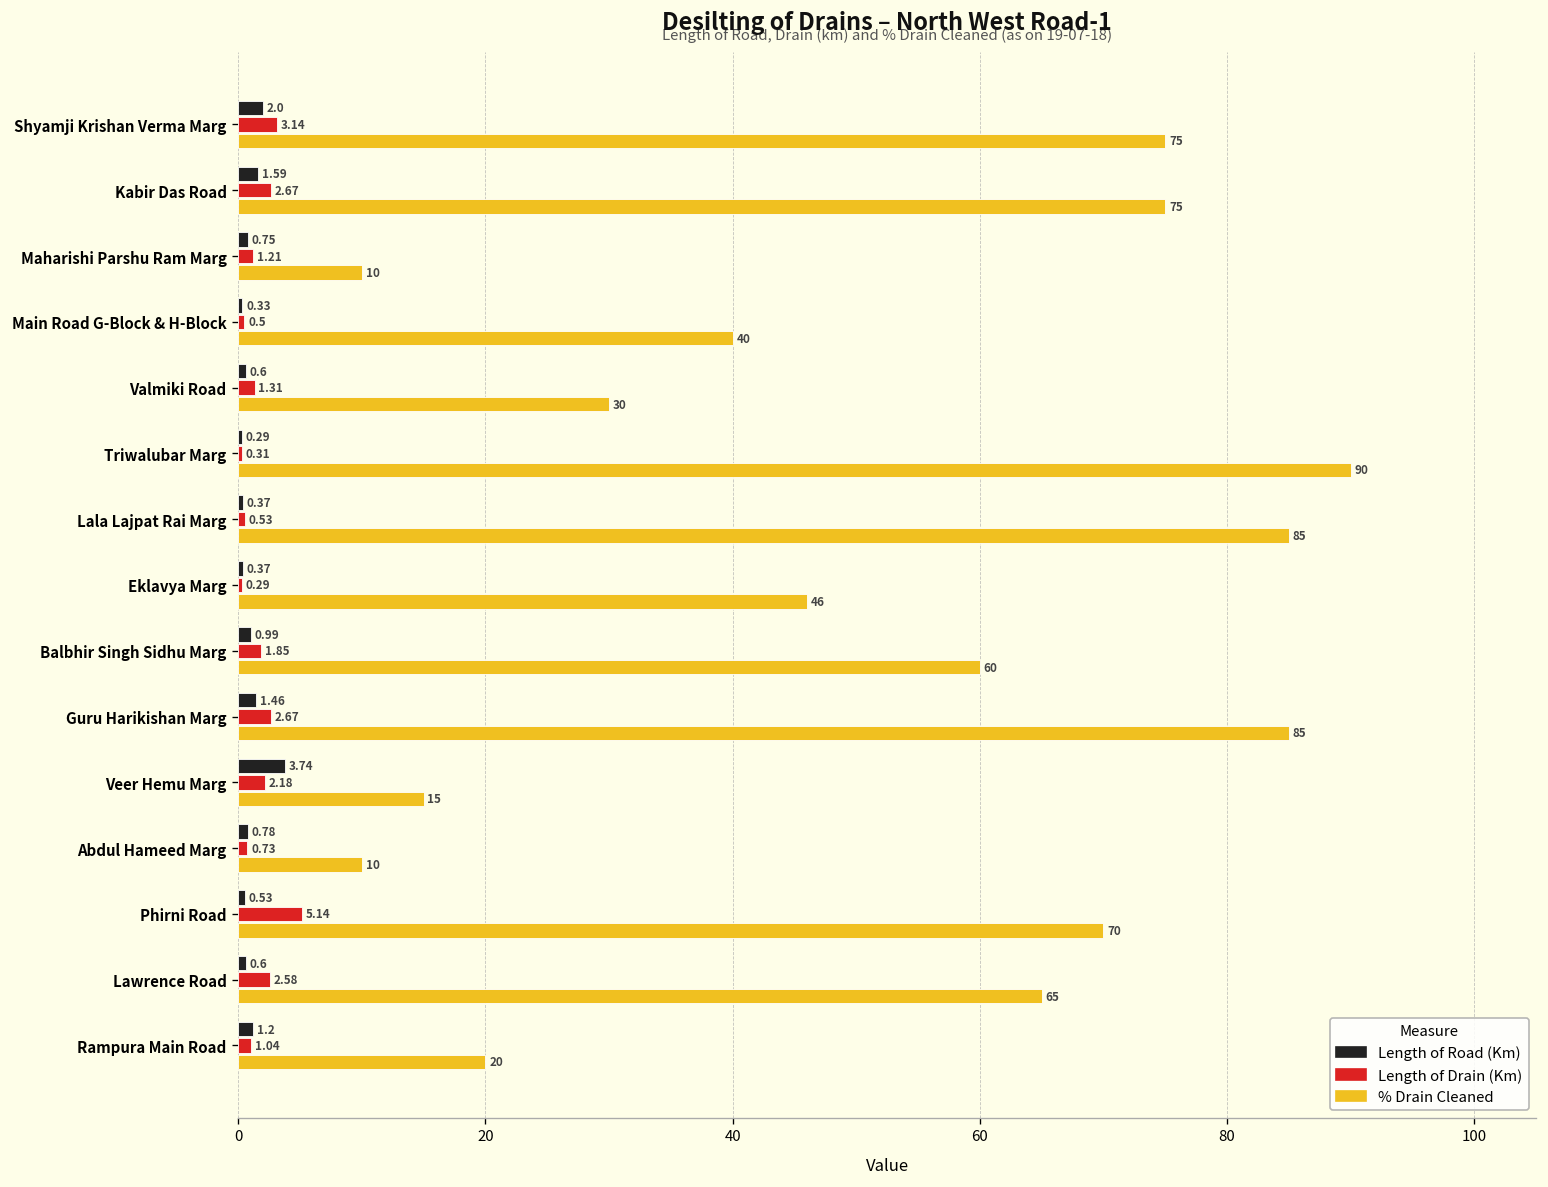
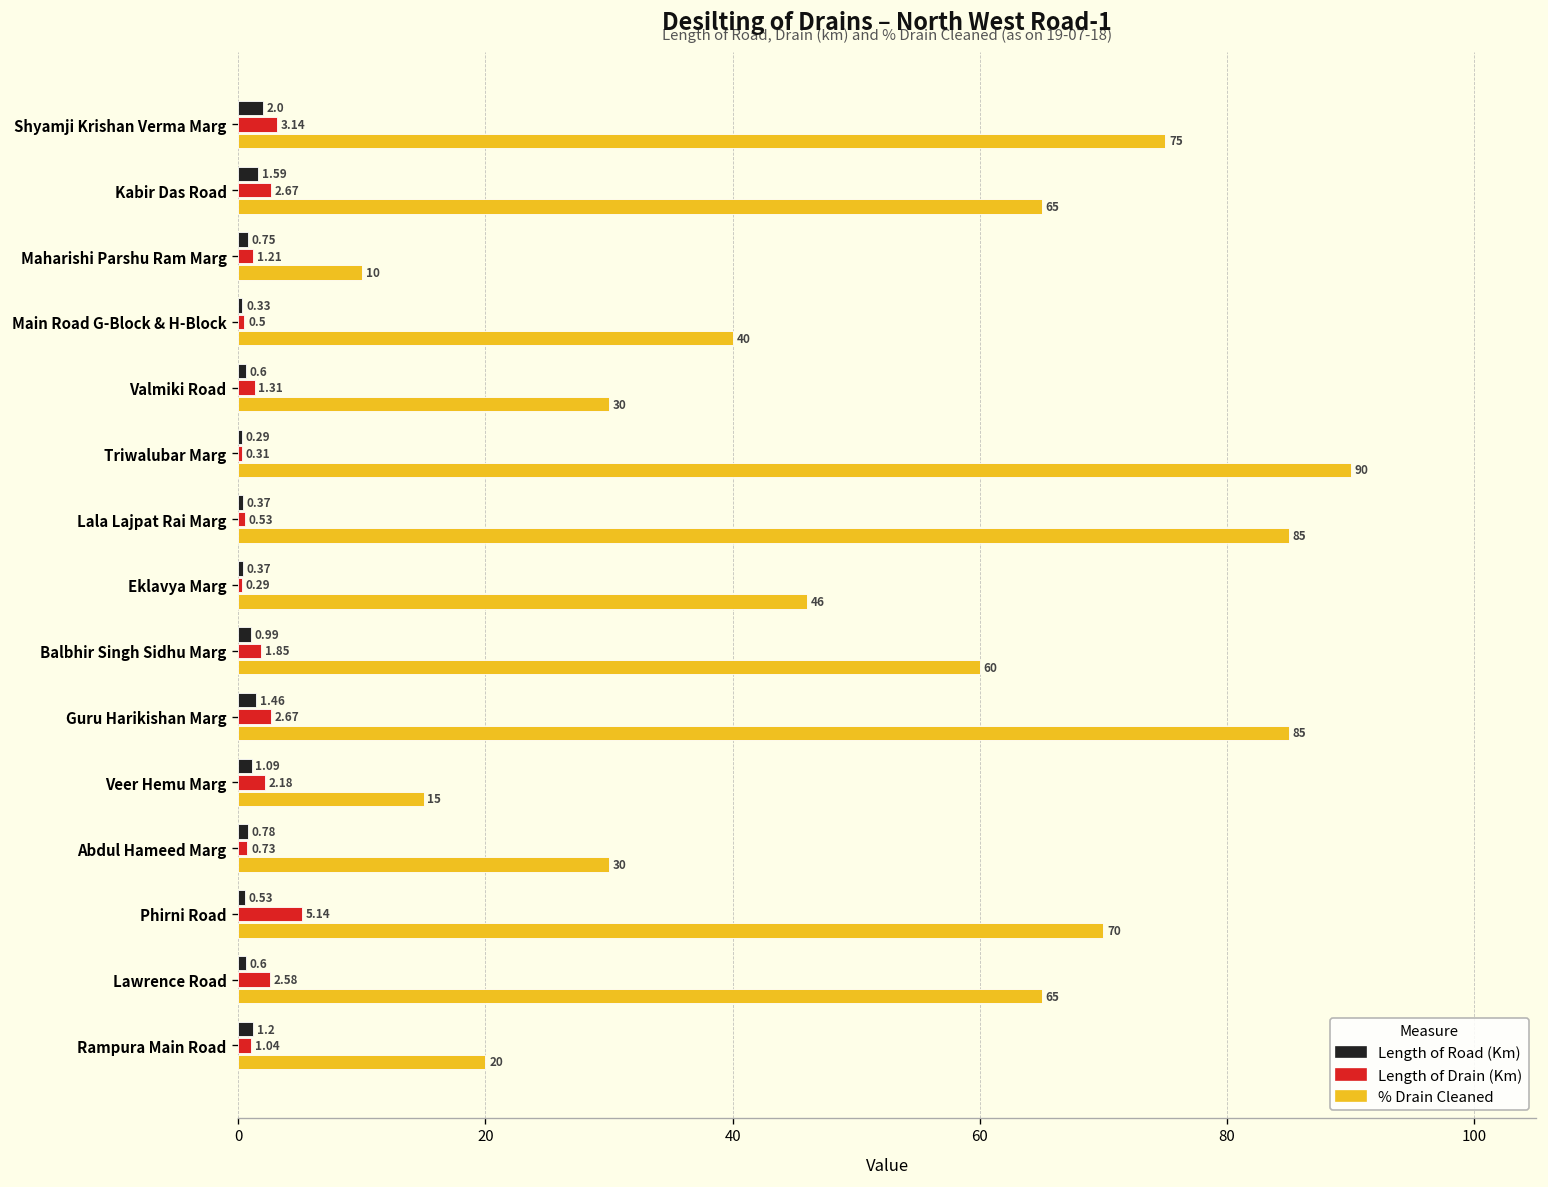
% Drain Cleaned, Kabir Das Road: 75 -> 65
Length of Road (Km), Veer Hemu Marg: 3.74 -> 1.09
% Drain Cleaned, Abdul Hameed Marg: 10 -> 30
